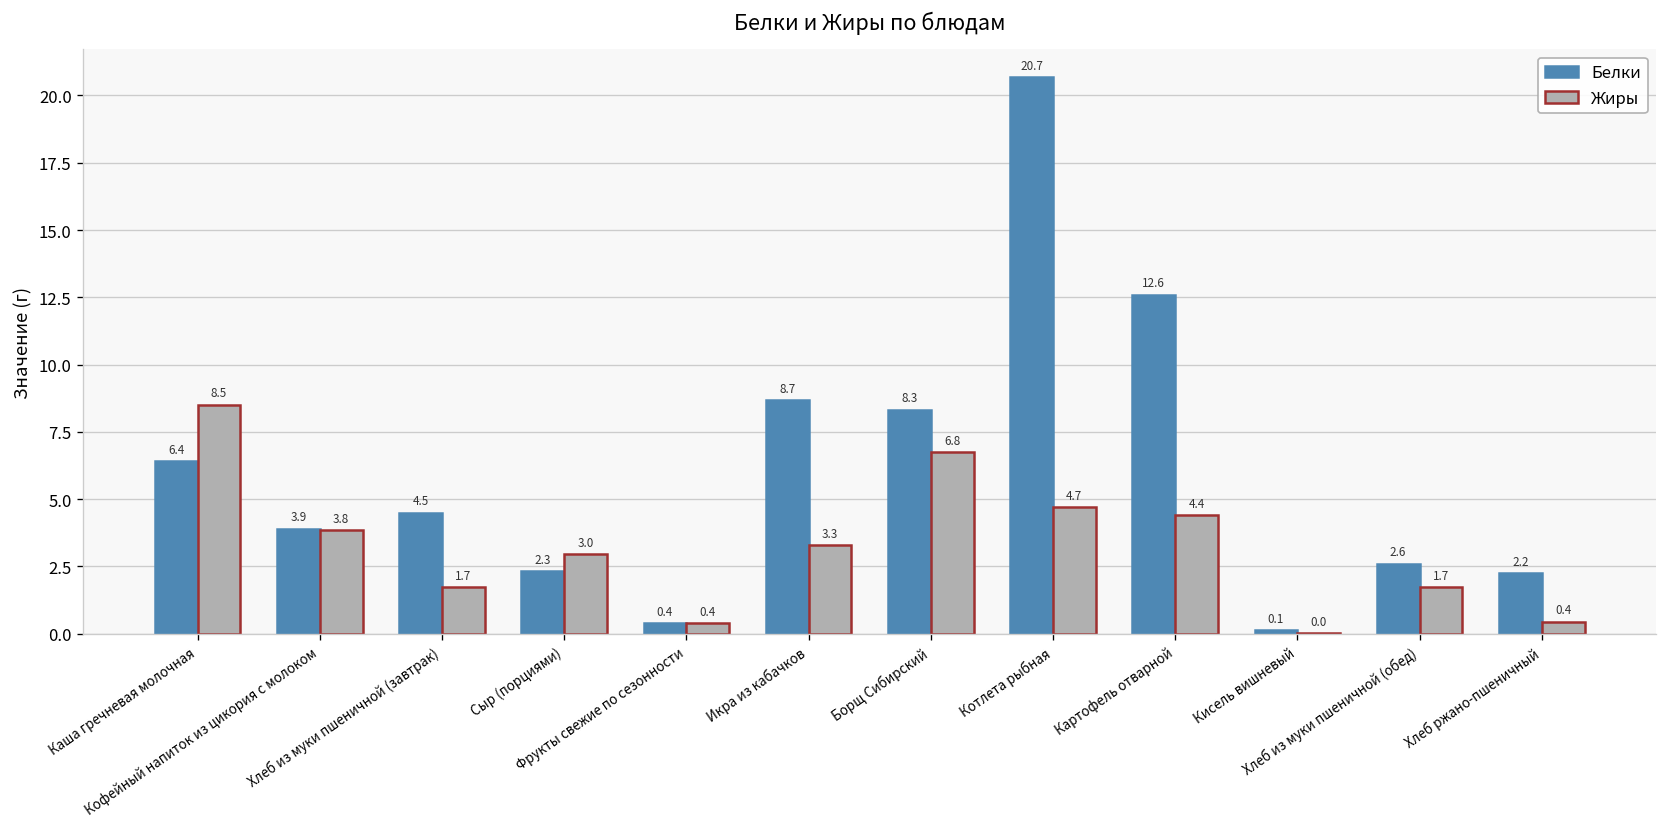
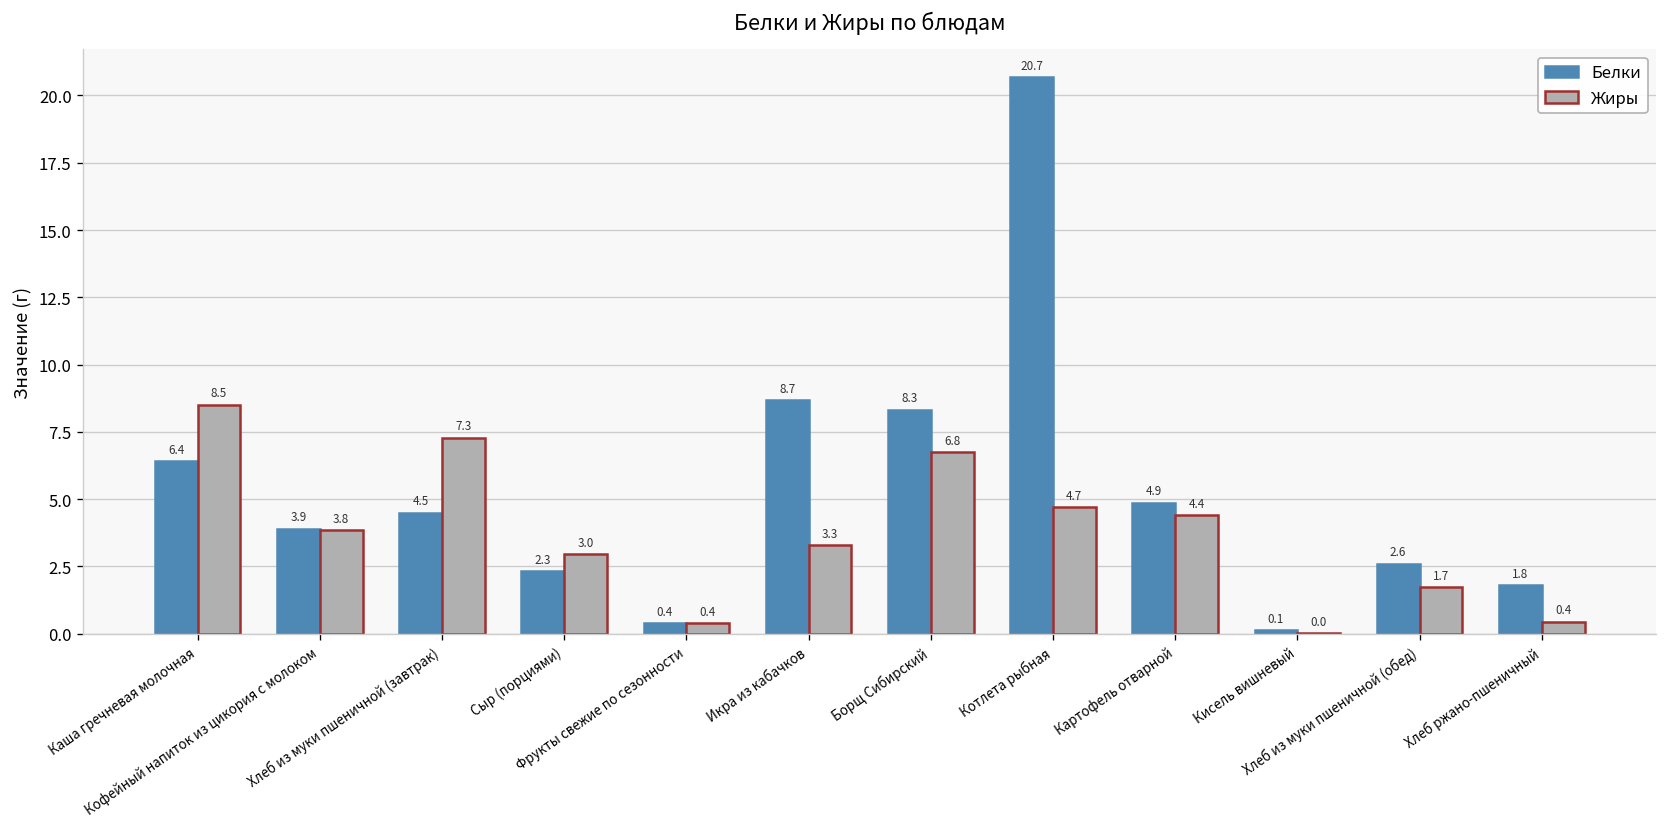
Жиры, Хлеб из муки пшеничной (завтрак): 1.7 -> 7.3
Белки, Картофель отварной: 12.6 -> 4.9
Белки, Хлеб ржано-пшеничный: 2.2 -> 1.8
